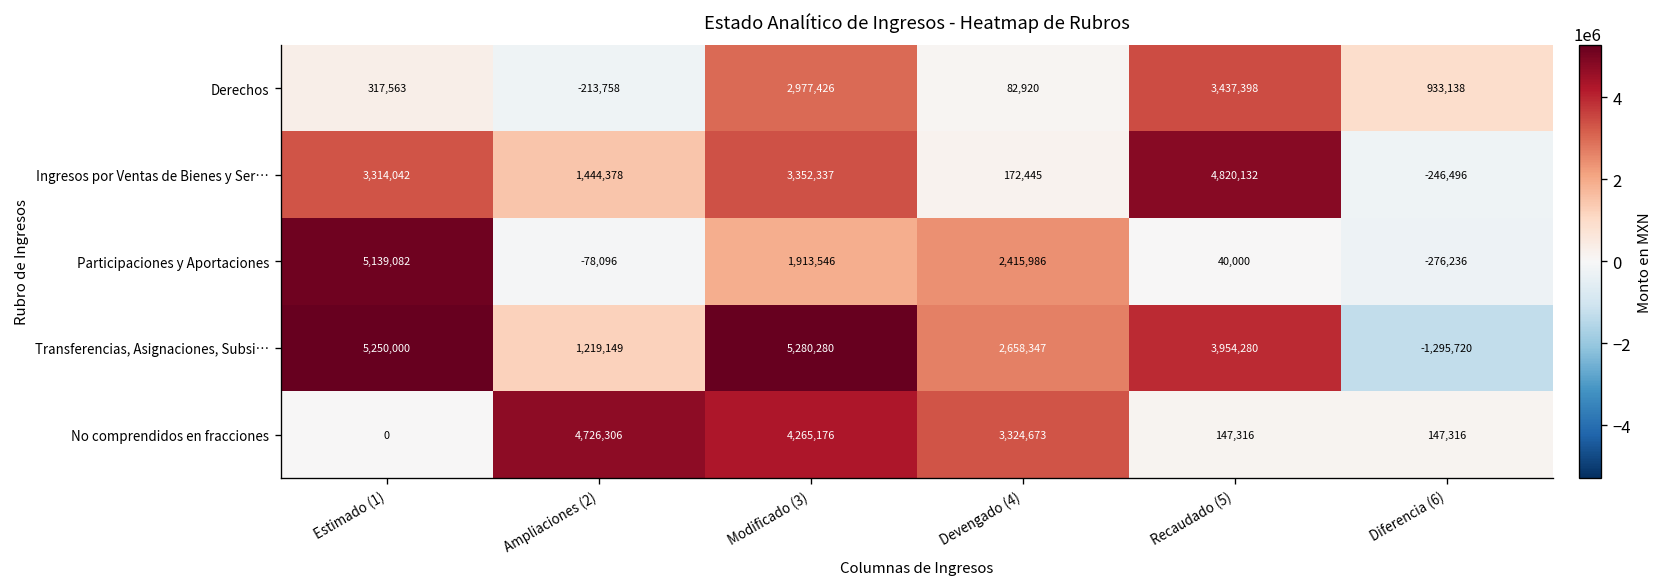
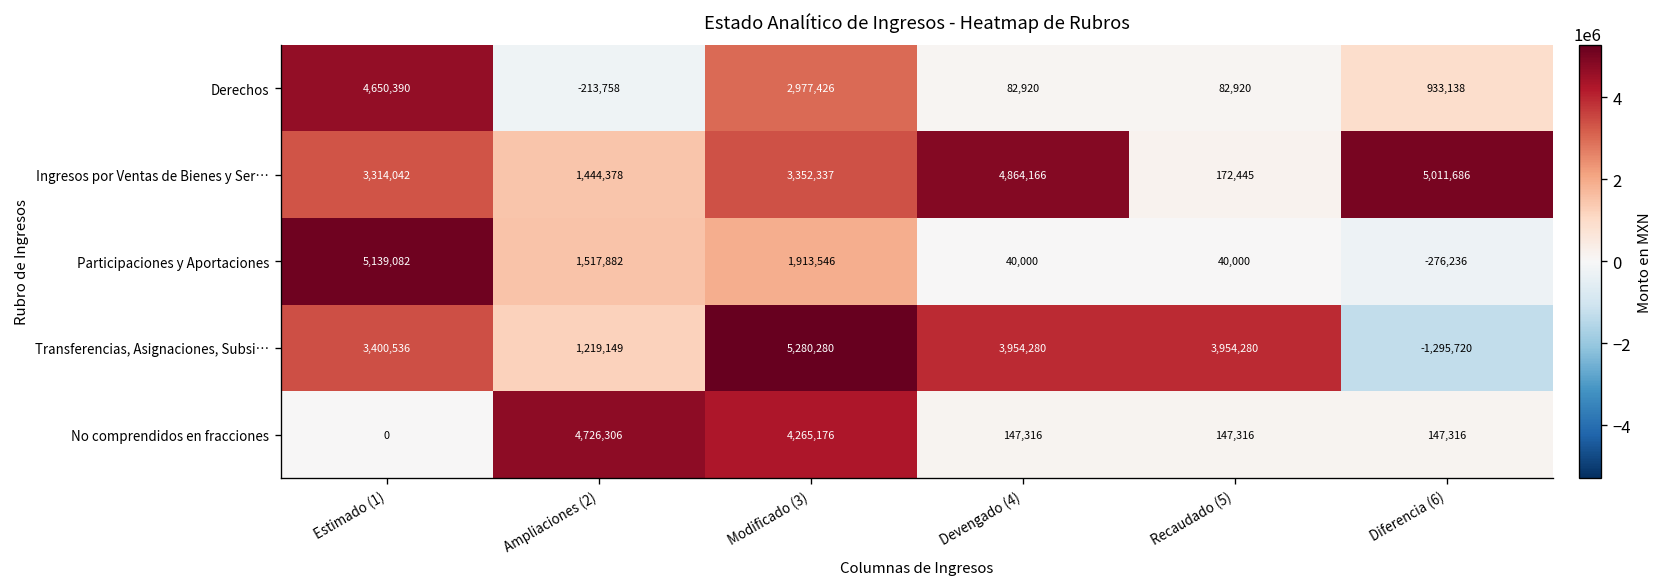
Derechos, Estimado (1): 317,563 -> 4,650,390
Derechos, Recaudado (5): 3,437,398 -> 82,920
Ingresos por Ventas de Bienes y Ser…, Devengado (4): 172,445 -> 4,864,166
Ingresos por Ventas de Bienes y Ser…, Recaudado (5): 4,820,132 -> 172,445
Ingresos por Ventas de Bienes y Ser…, Diferencia (6): -246,496 -> 5,011,686
Participaciones y Aportaciones, Ampliaciones (2): -78,096 -> 1,517,882
Participaciones y Aportaciones, Devengado (4): 2,415,986 -> 40,000
Transferencias, Asignaciones, Subsi…, Estimado (1): 5,250,000 -> 3,400,536
Transferencias, Asignaciones, Subsi…, Devengado (4): 2,658,347 -> 3,954,280
No comprendidos en fracciones, Devengado (4): 3,324,673 -> 147,316
